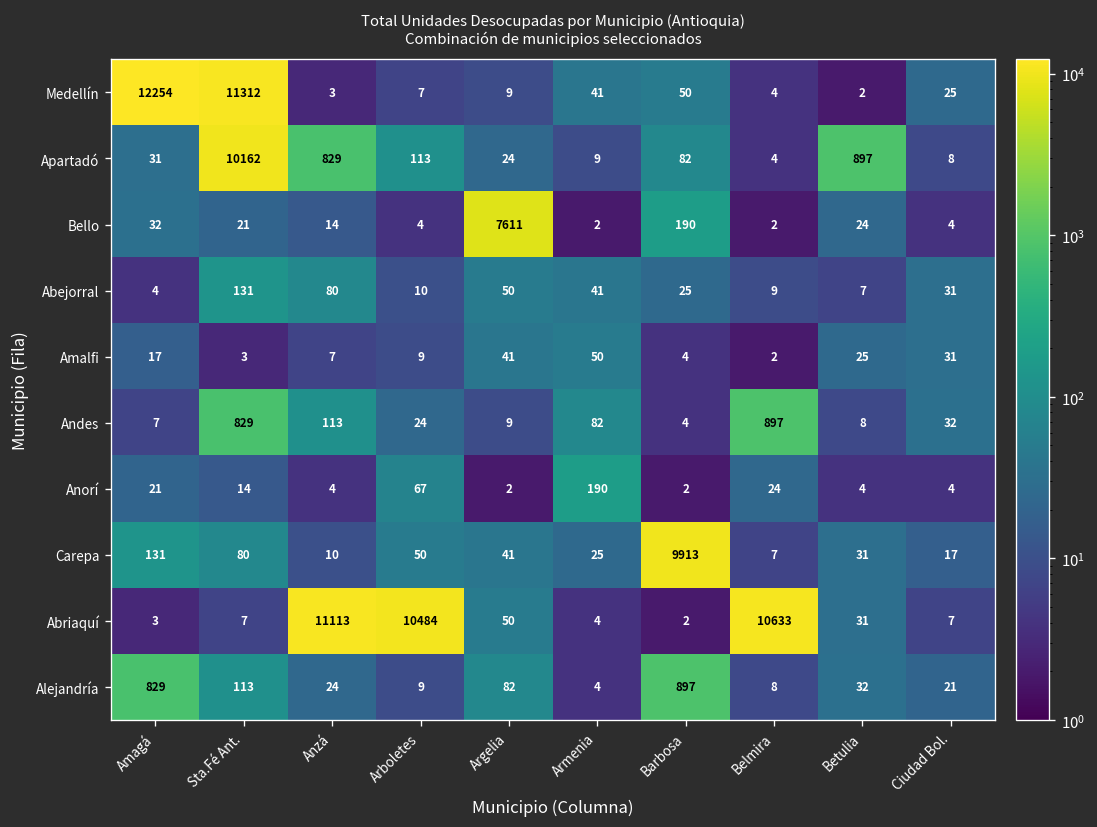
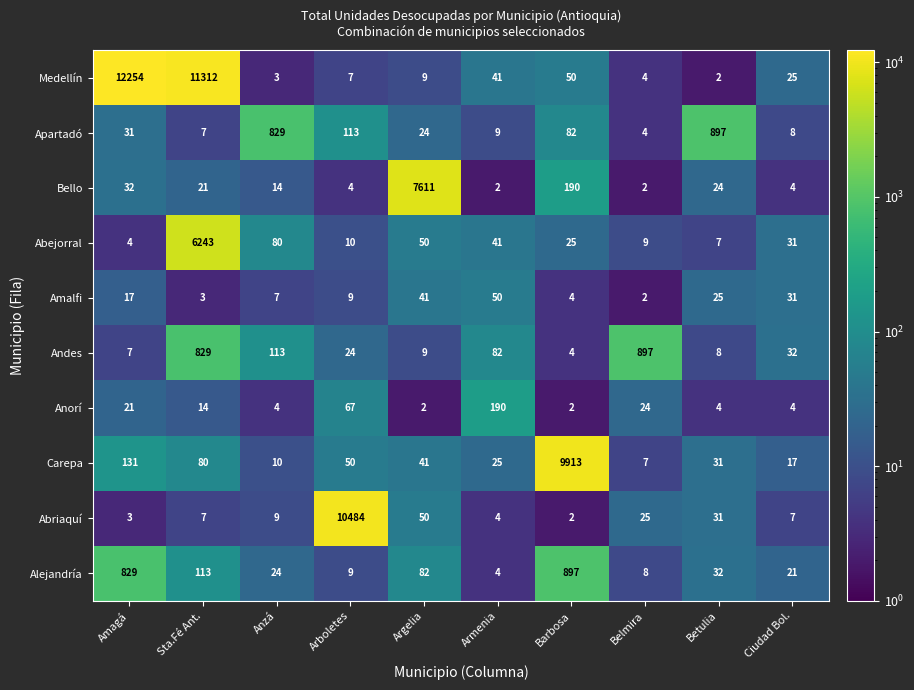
Apartadó, Sta.Fé Ant.: 10162 -> 7
Abejorral, Sta.Fé Ant.: 131 -> 6243
Abriaquí, Anzá: 11113 -> 9
Abriaquí, Belmira: 10633 -> 25
